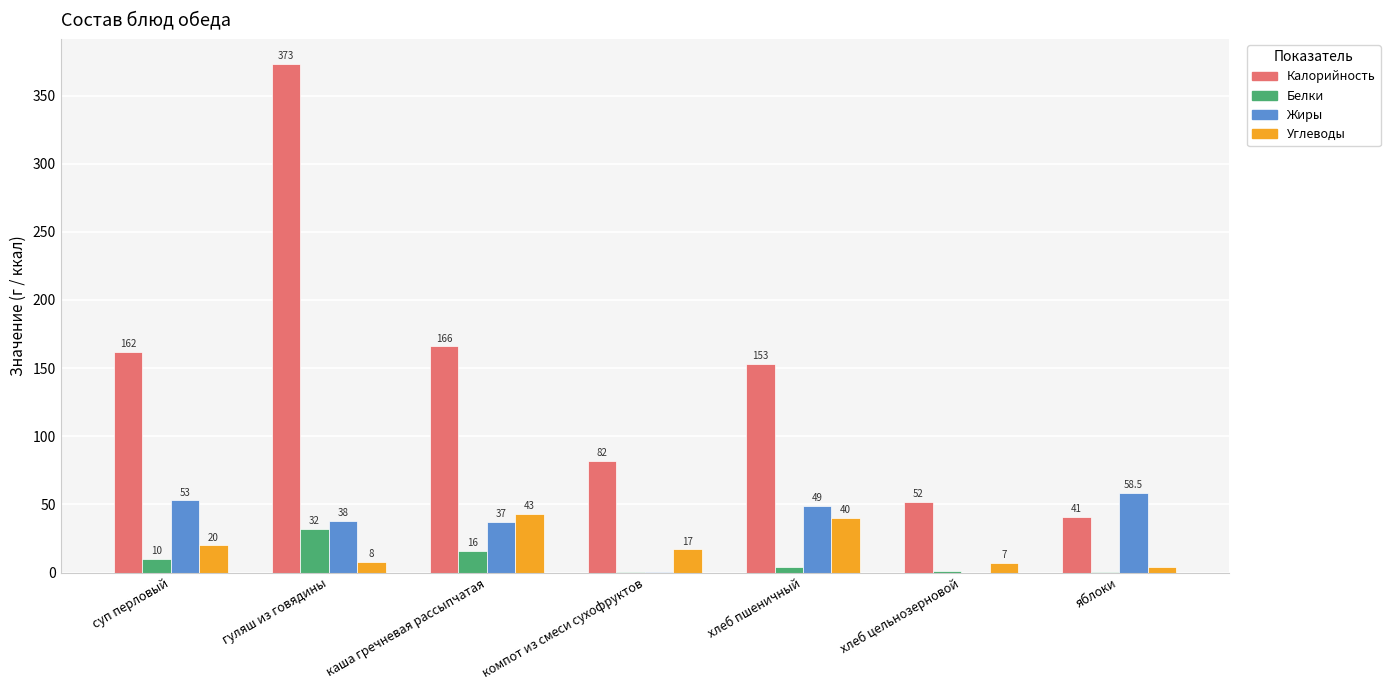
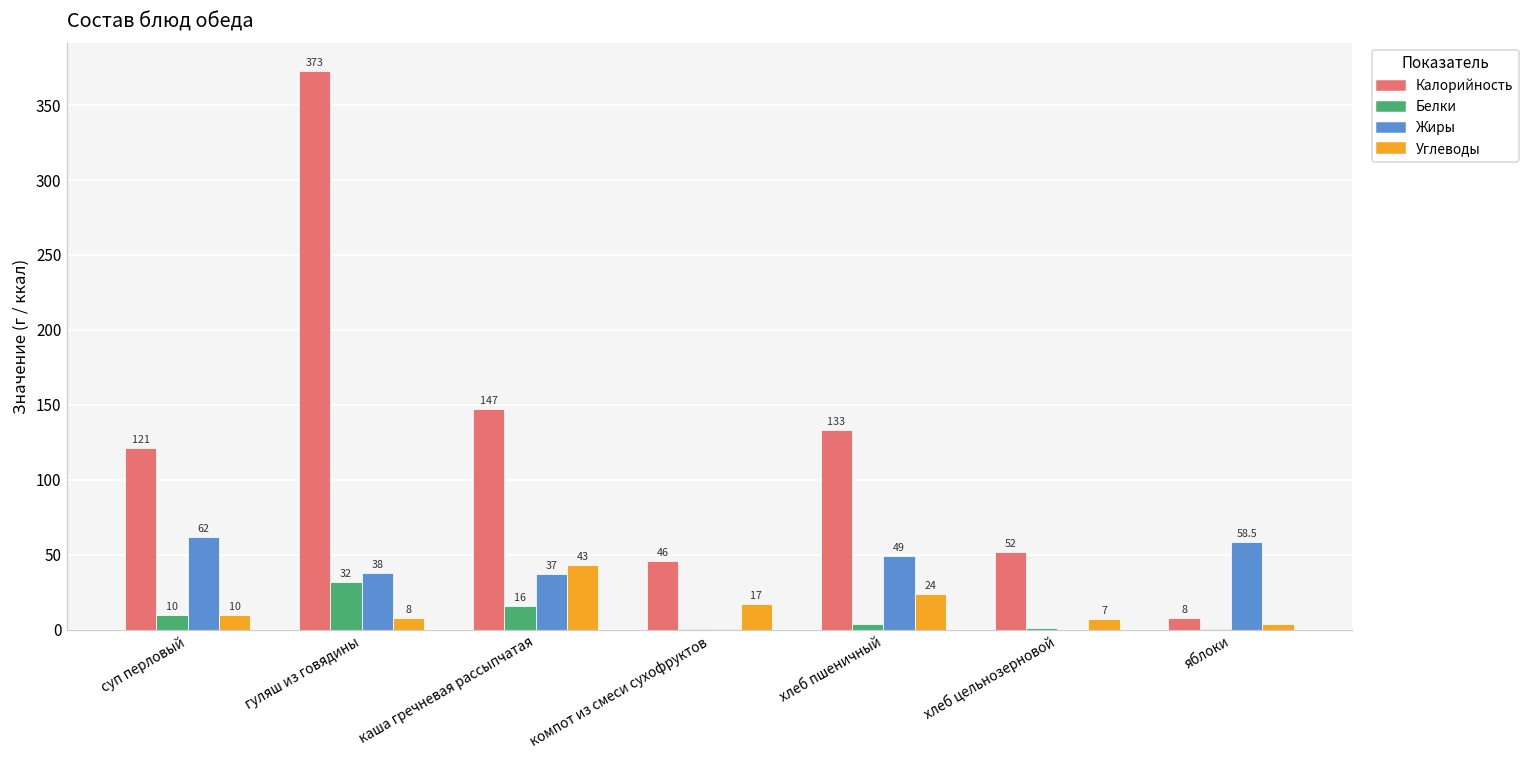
Калорийность, суп перловый: 162 -> 121
Жиры, суп перловый: 53 -> 62
Углеводы, суп перловый: 20 -> 10
Калорийность, каша гречневая рассыпчатая: 166 -> 147
Калорийность, компот из смеси сухофруктов: 82 -> 46
Калорийность, хлеб пшеничный: 153 -> 133
Углеводы, хлеб пшеничный: 40 -> 24
Калорийность, яблоки: 41 -> 8
